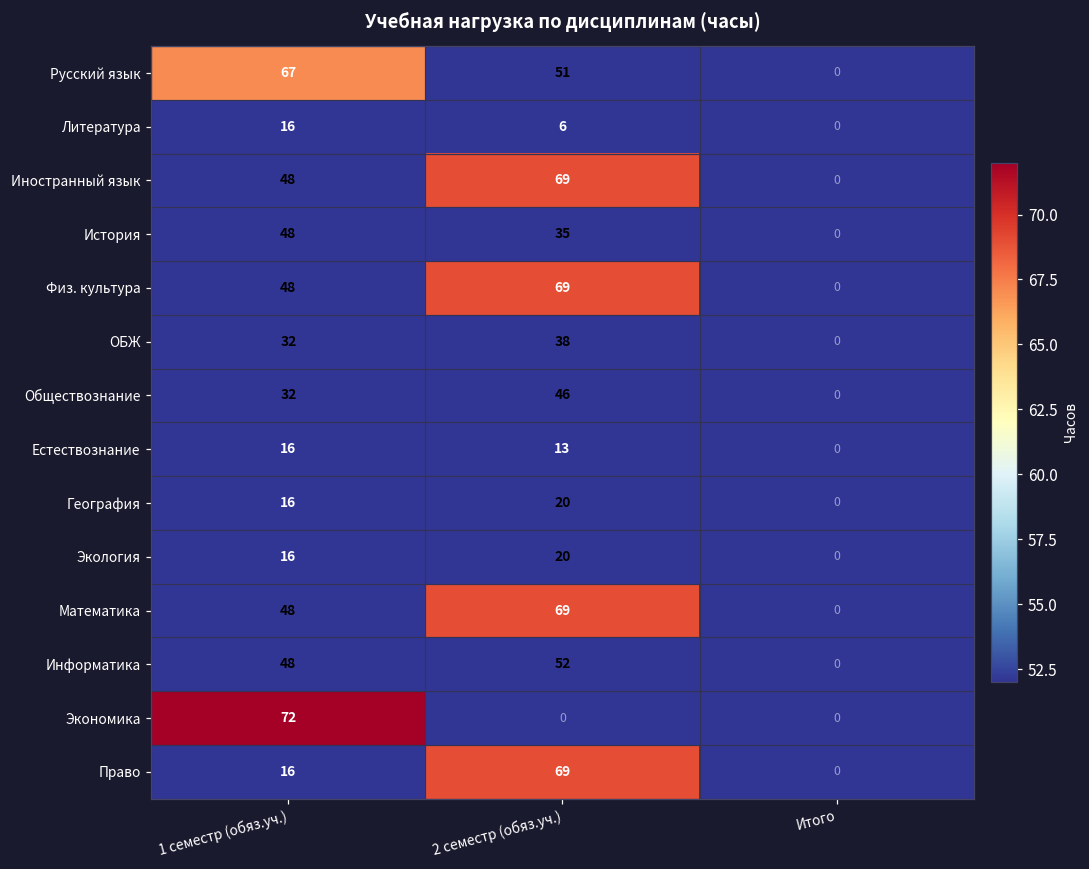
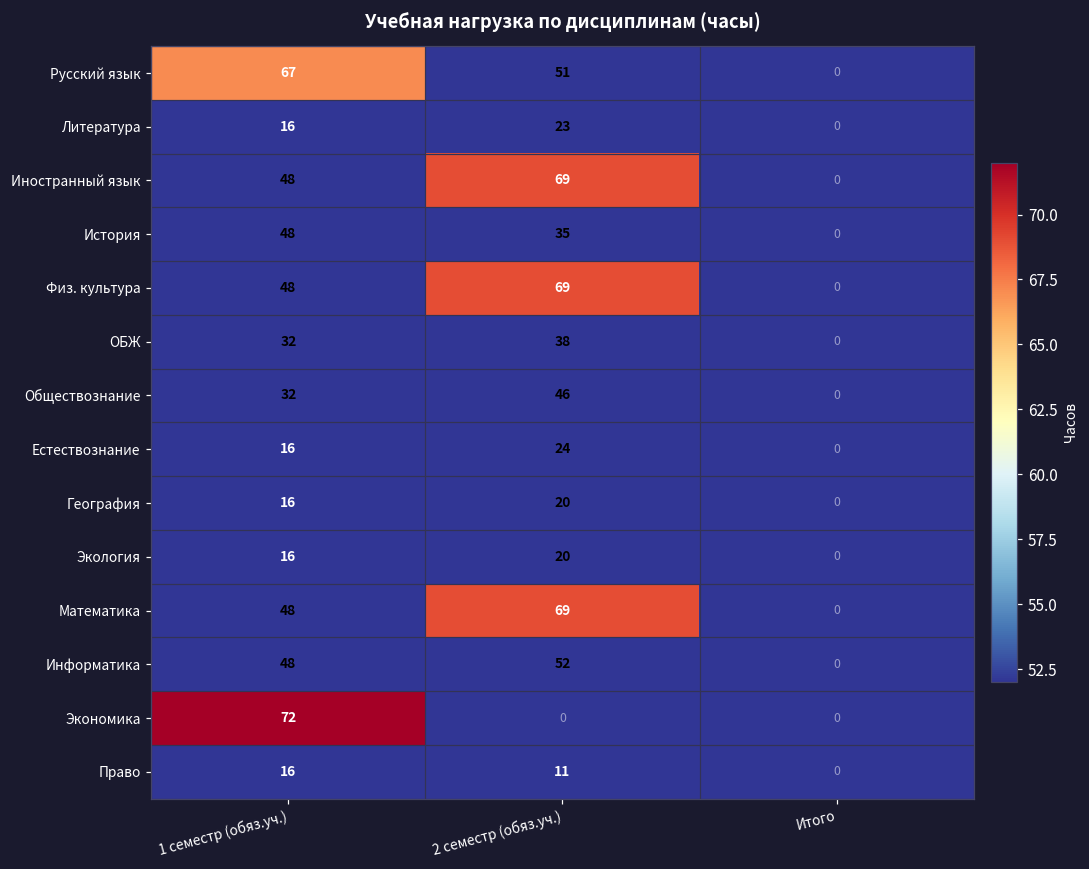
Литература, 2 семестр (обяз.уч.): 6 -> 23
Естествознание, 2 семестр (обяз.уч.): 13 -> 24
Право, 2 семестр (обяз.уч.): 69 -> 11
